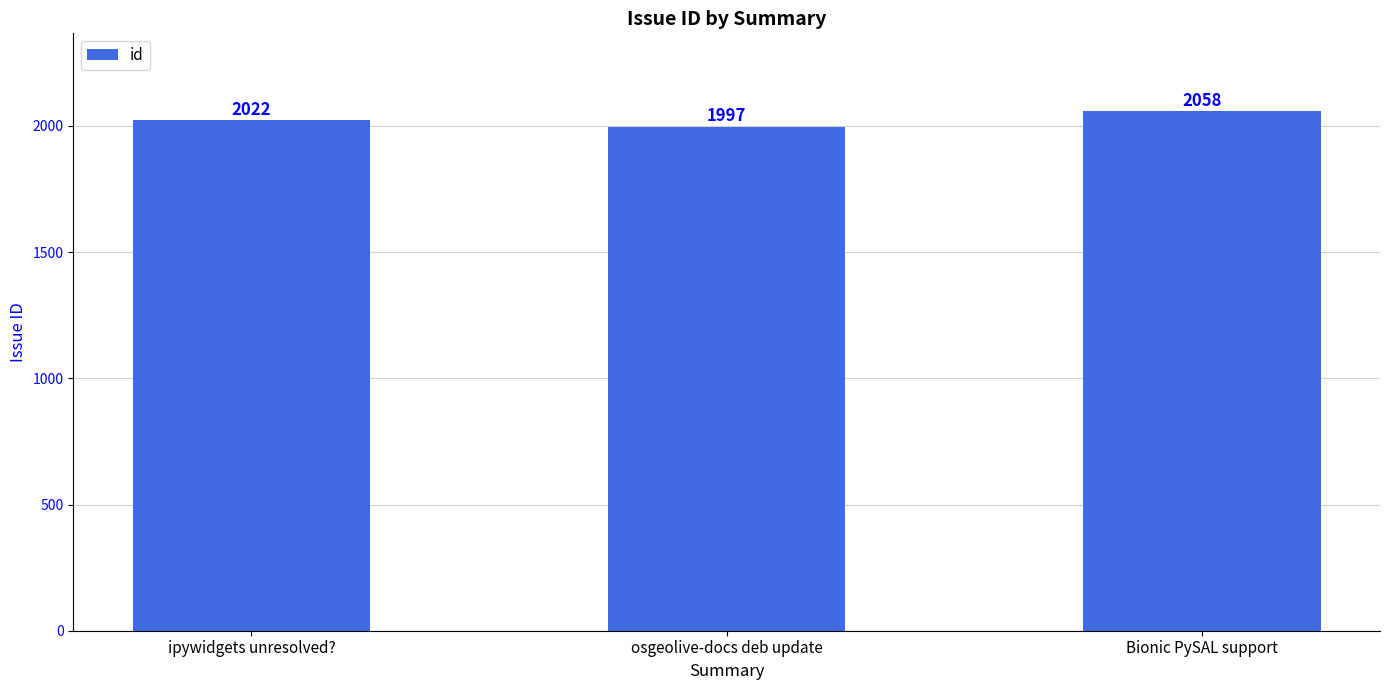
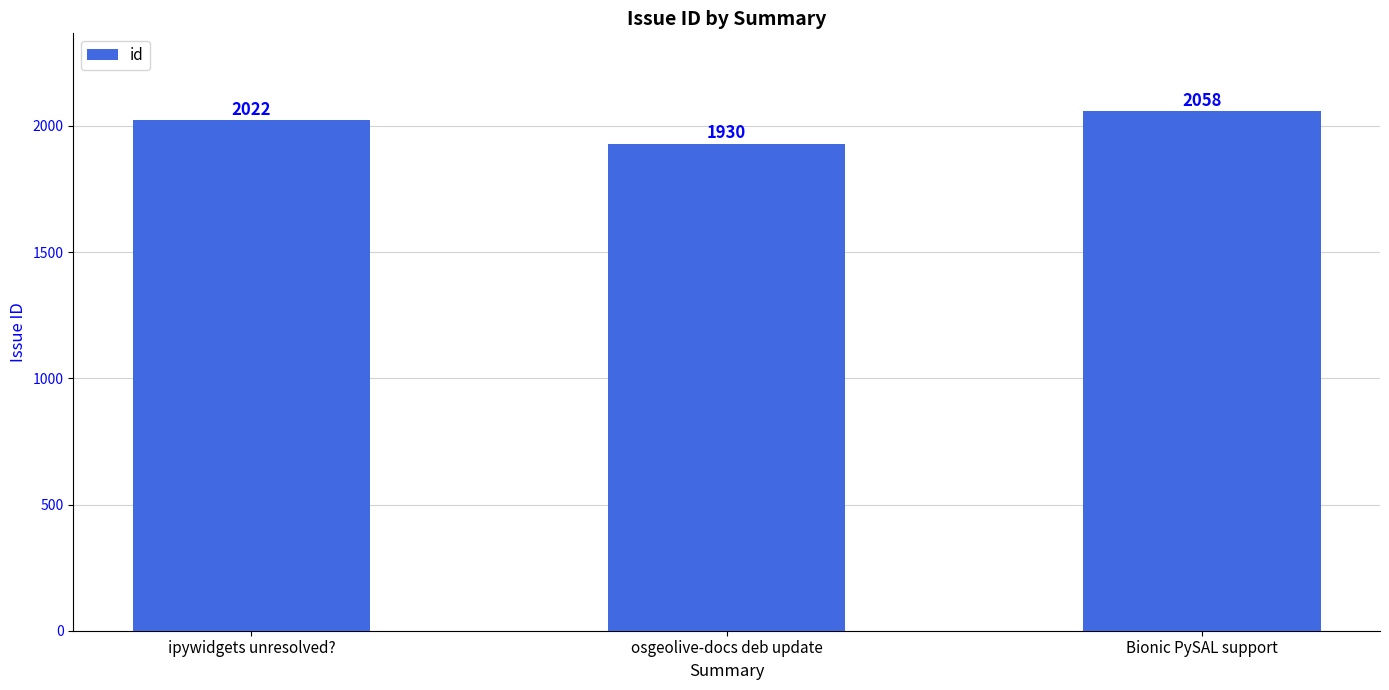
osgeolive-docs deb update: 1997 -> 1930
